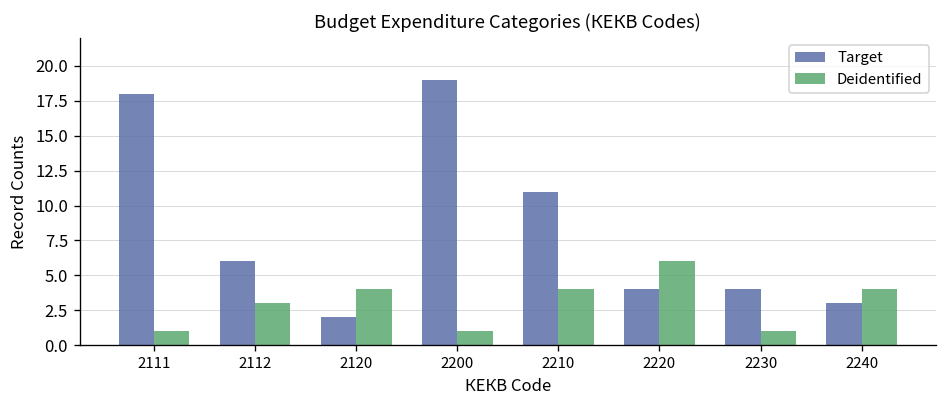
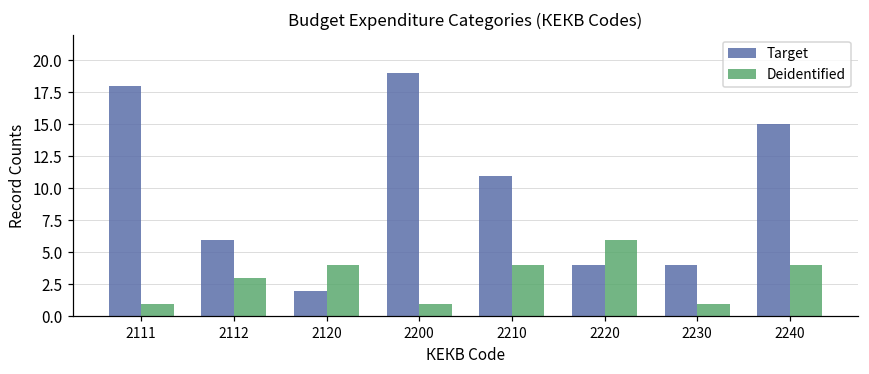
Target, 2240: 3 -> 15
